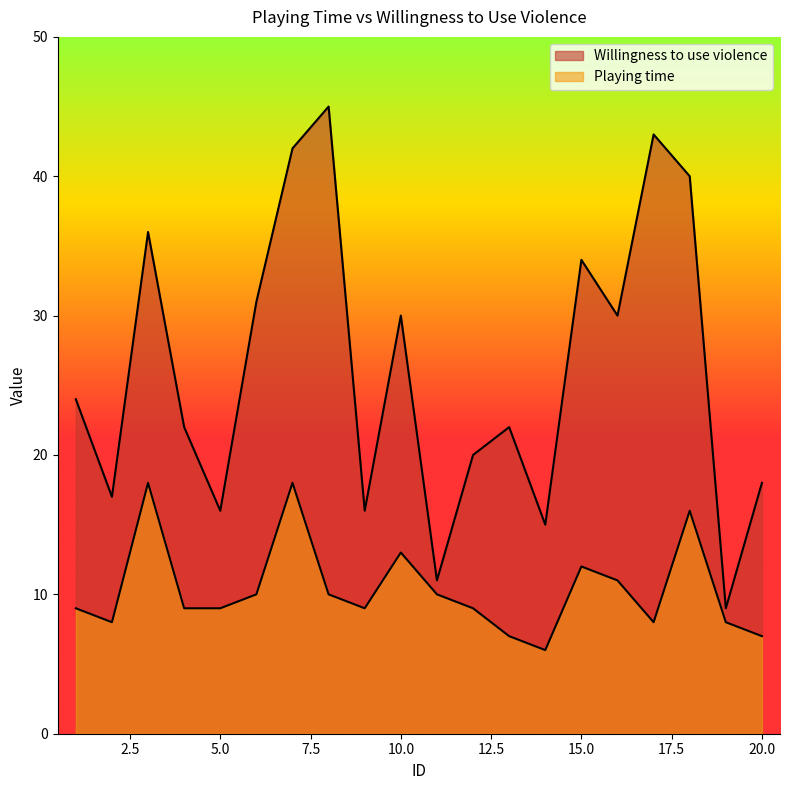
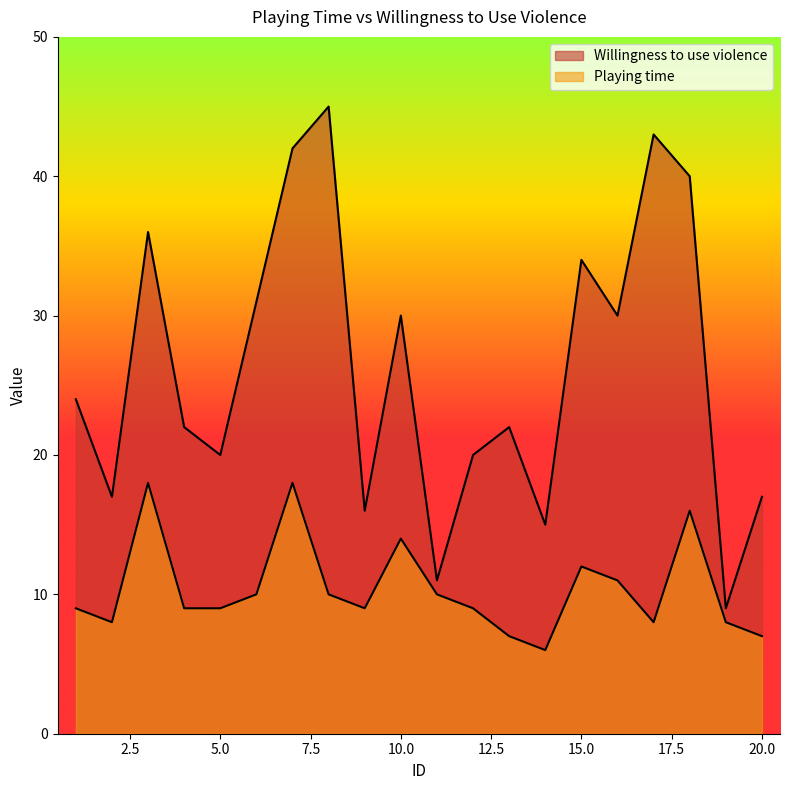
Willingness to use violence, 5.0: 16 -> 20
Playing time, 10.0: 13 -> 14
Willingness to use violence, 20.0: 18 -> 17
